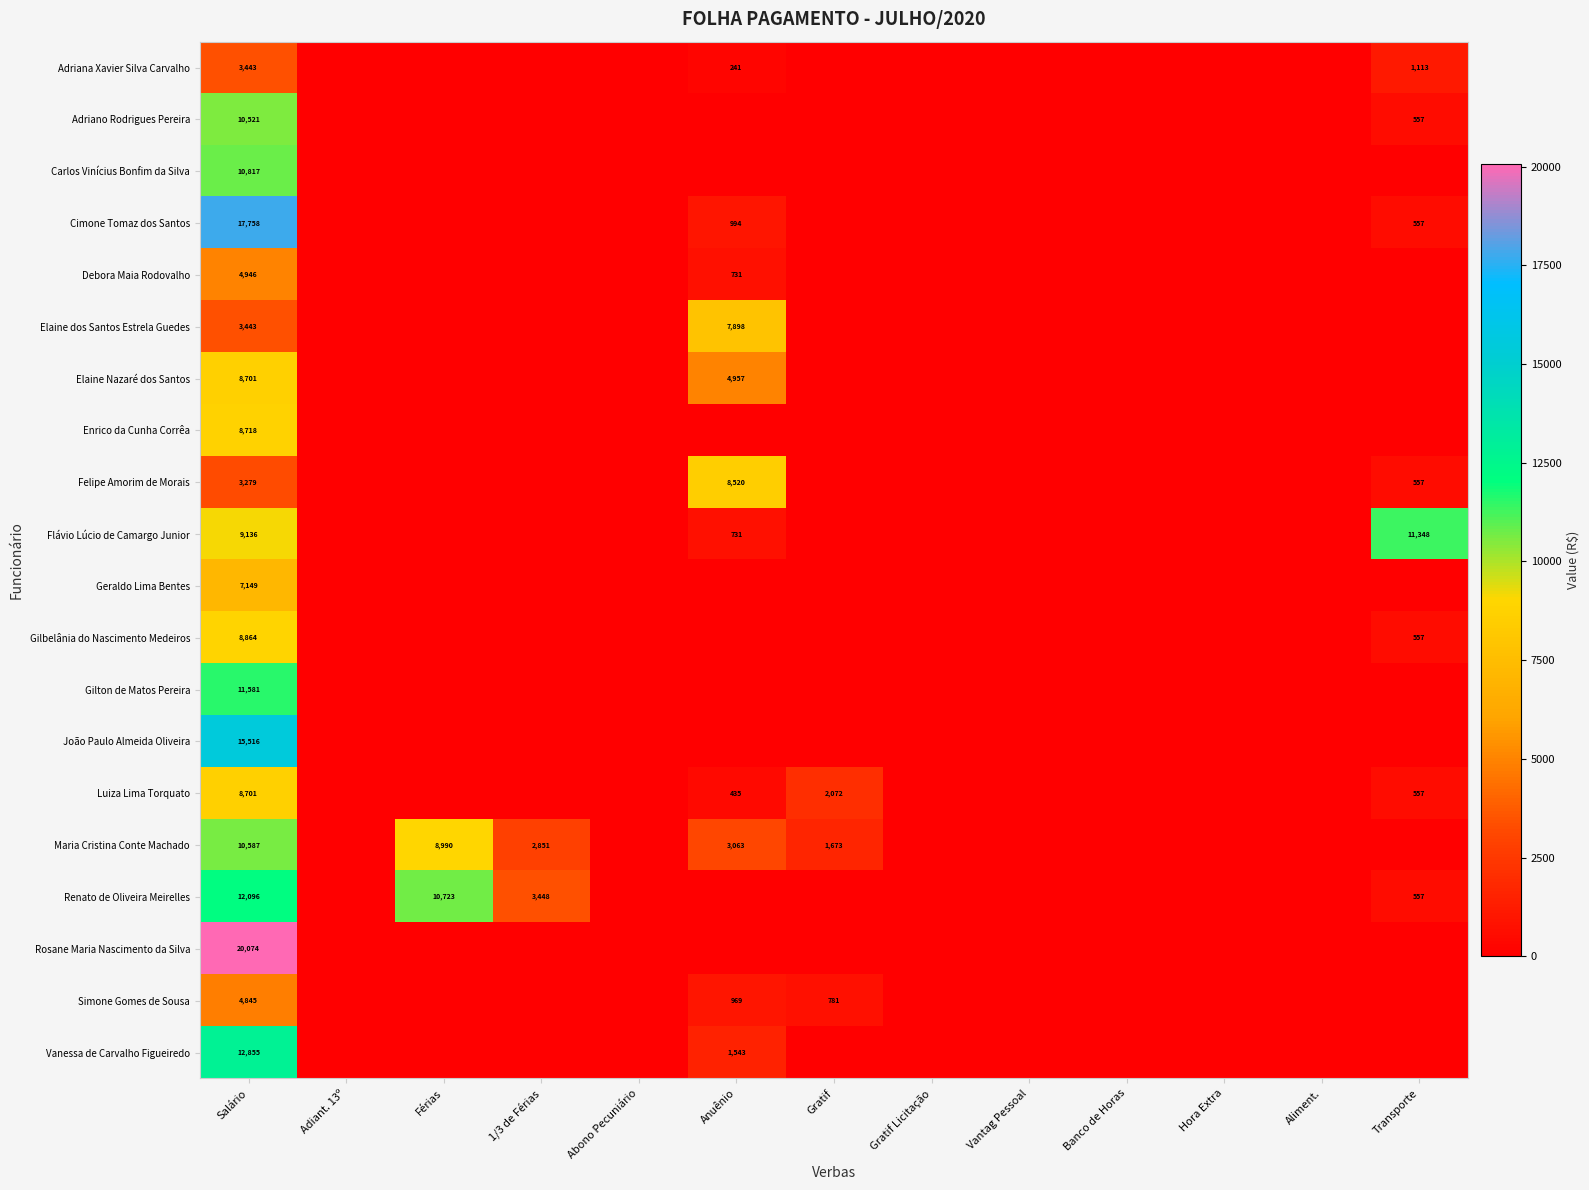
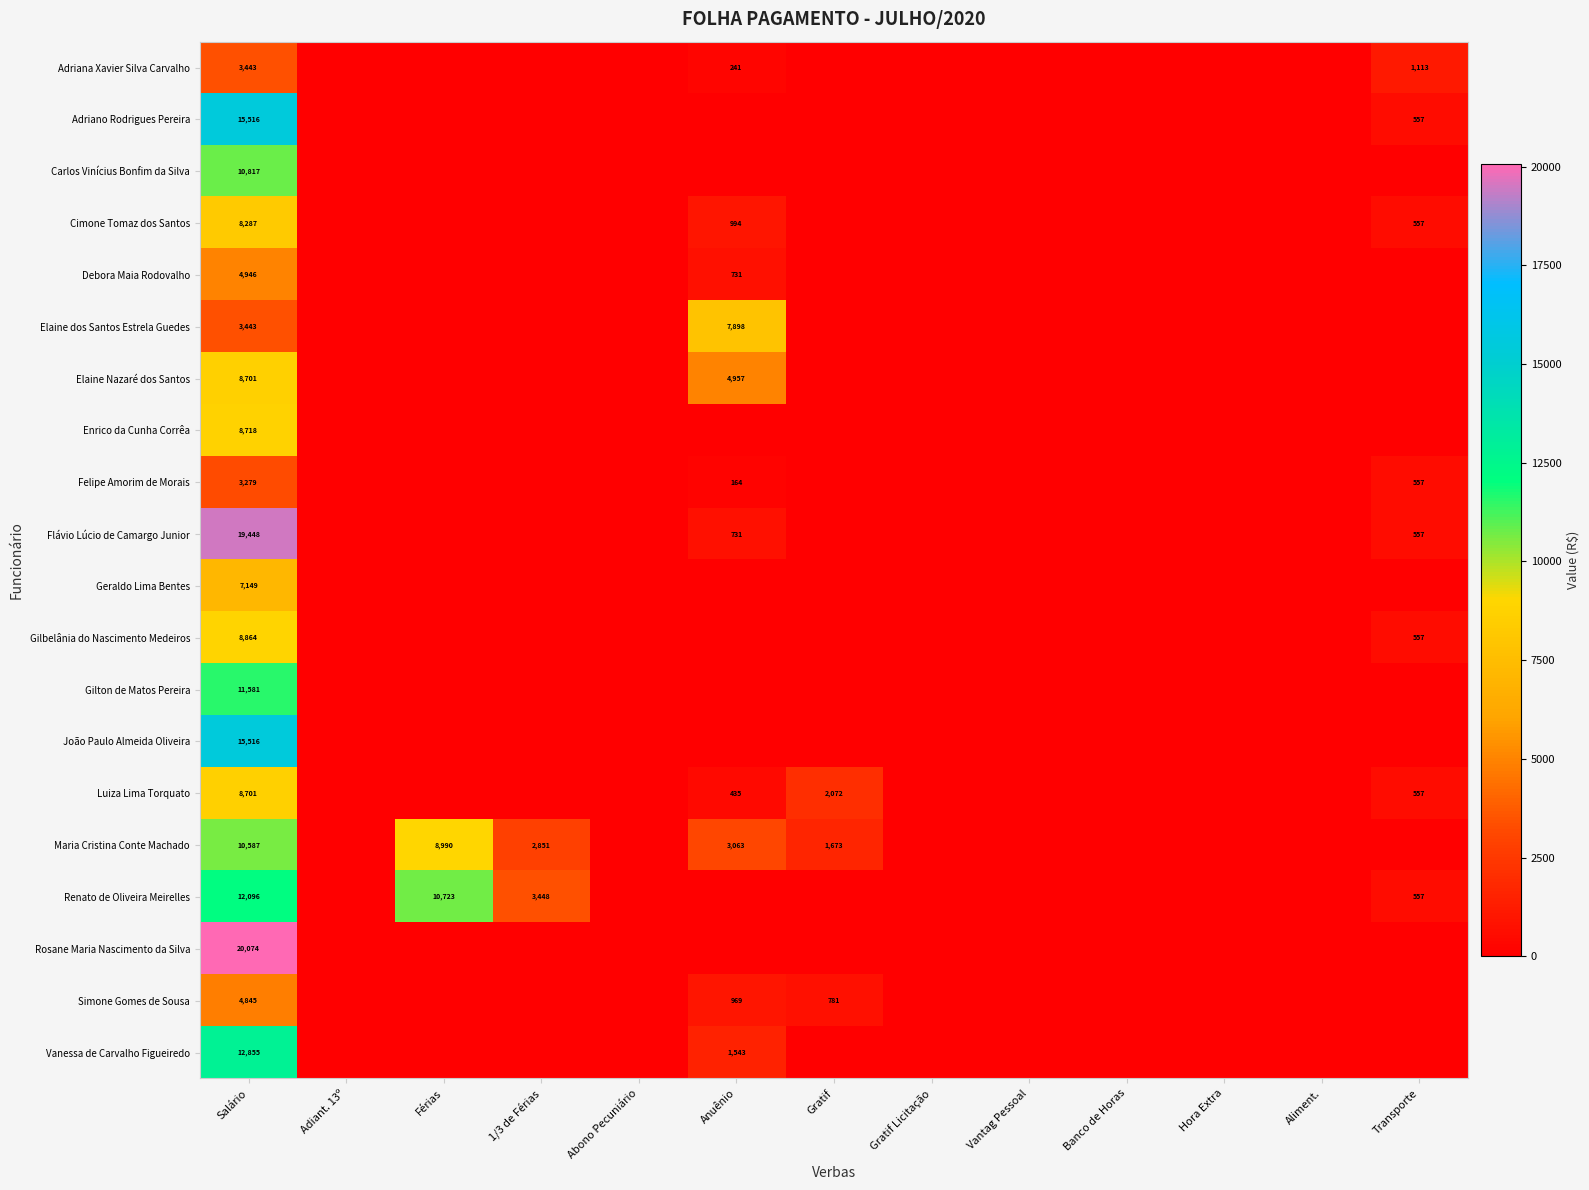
Adriano Rodrigues Pereira, Salário: 10,521 -> 15,516
Cimone Tomaz dos Santos, Salário: 17,758 -> 8,287
Felipe Amorim de Morais, Anuênio: 8,520 -> 164
Flávio Lúcio de Camargo Junior, Salário: 9,136 -> 19,448
Flávio Lúcio de Camargo Junior, Transporte: 11,348 -> 557
